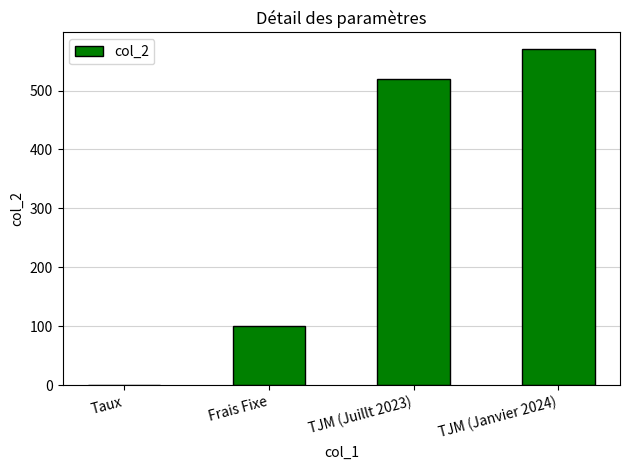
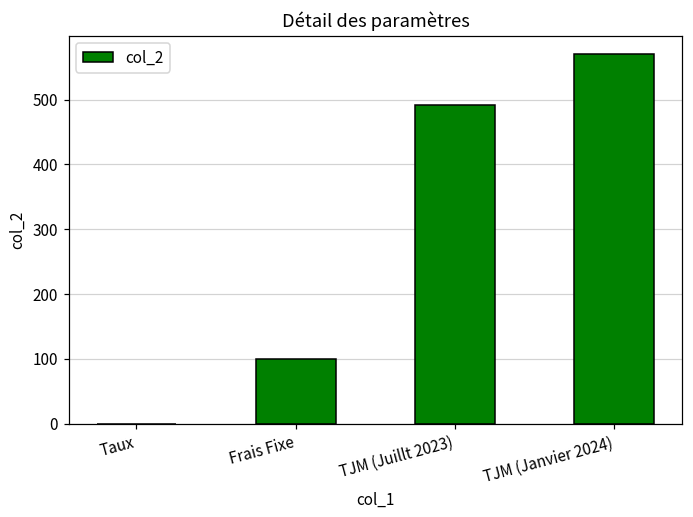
TJM (Juillt 2023): 520 -> 490
